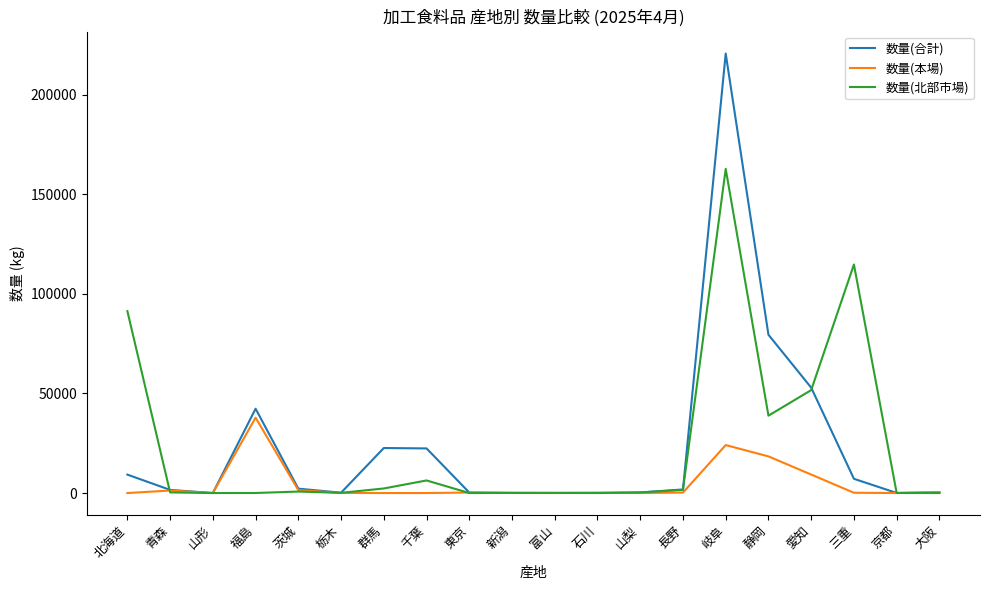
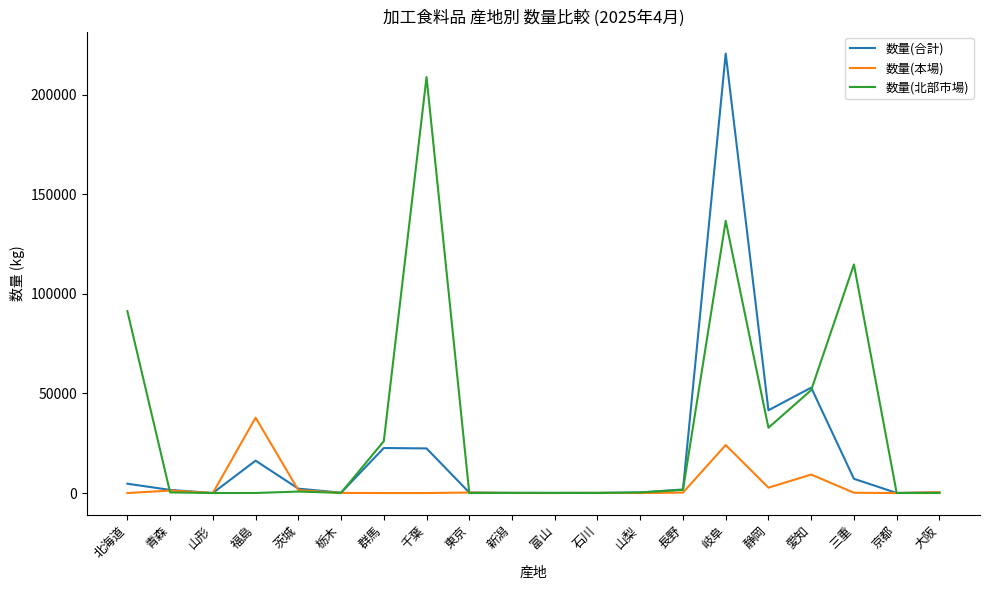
数量(合計), 北海道: 9000 -> 5000
数量(合計), 福島: 42000 -> 16000
数量(北部市場), 群馬: 2000 -> 26000
数量(北部市場), 千葉: 6000 -> 209000
数量(北部市場), 岐阜: 163000 -> 137000
数量(合計), 静岡: 79000 -> 42000
数量(本場), 静岡: 18000 -> 3000
数量(北部市場), 静岡: 39000 -> 33000
